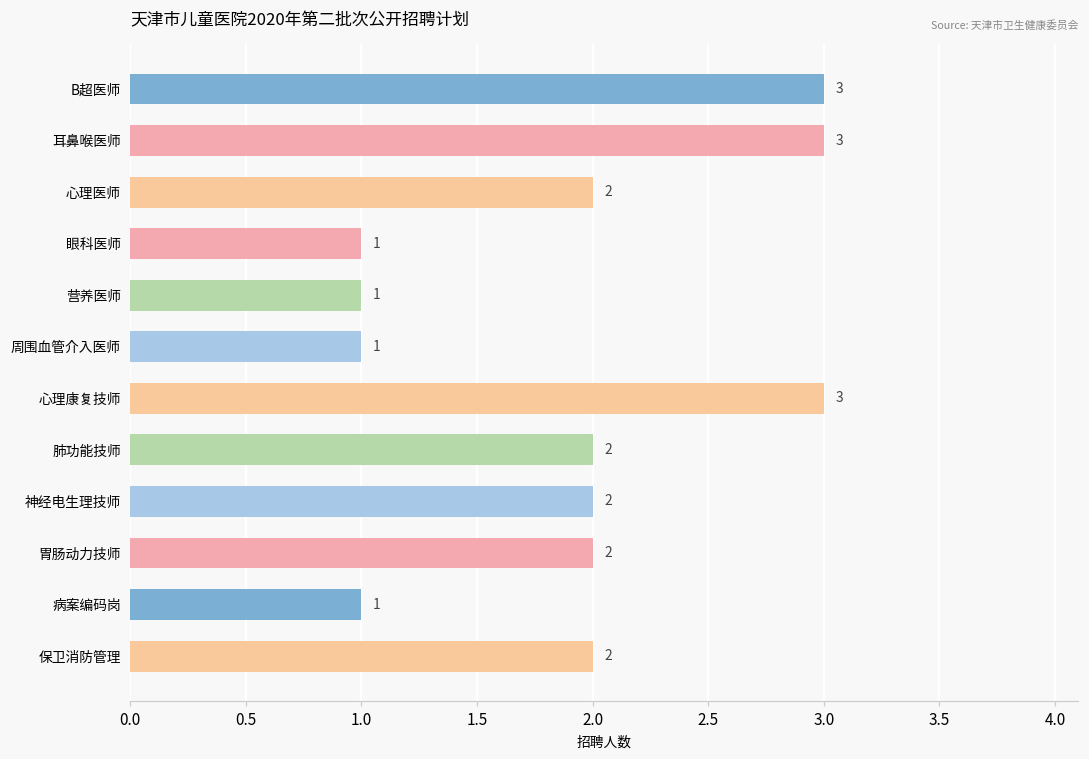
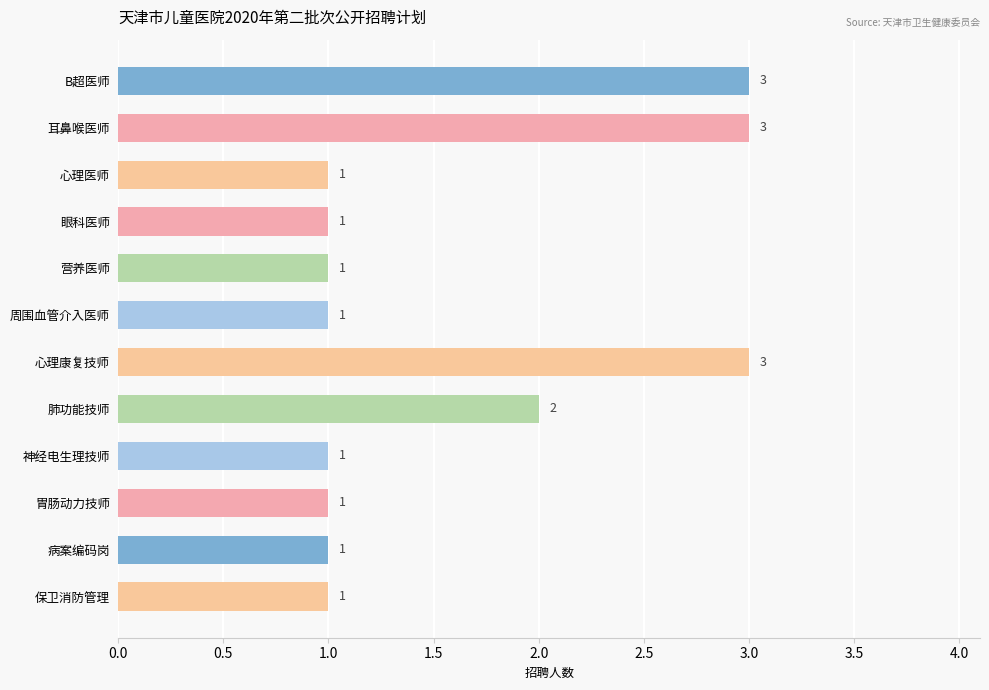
心理医师: 2 -> 1
神经电生理技师: 2 -> 1
胃肠动力技师: 2 -> 1
保卫消防管理: 2 -> 1
